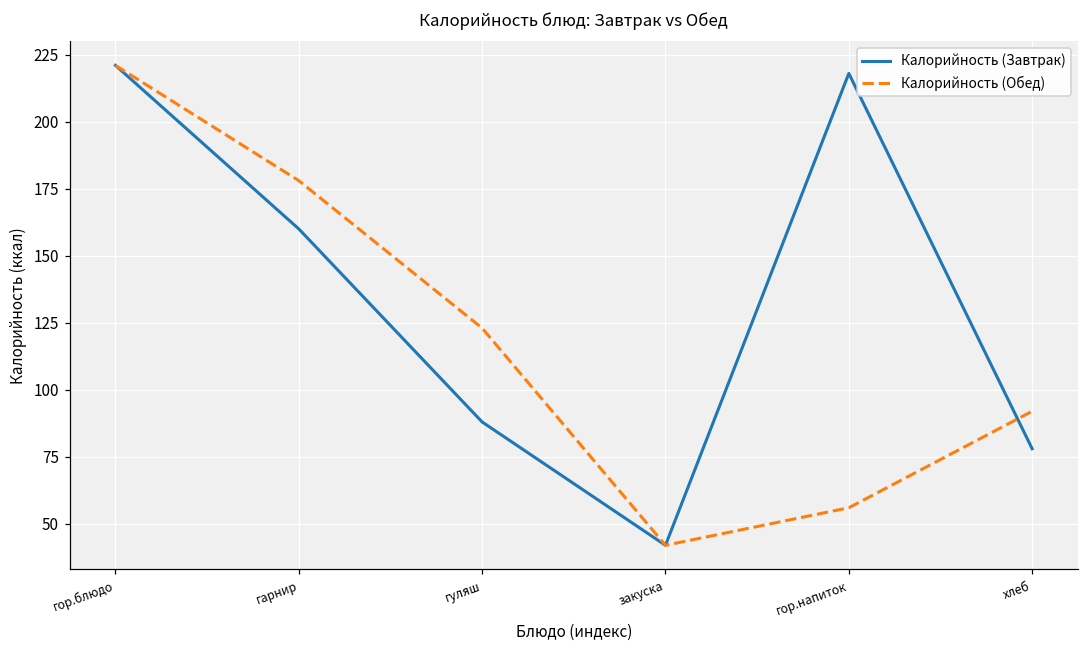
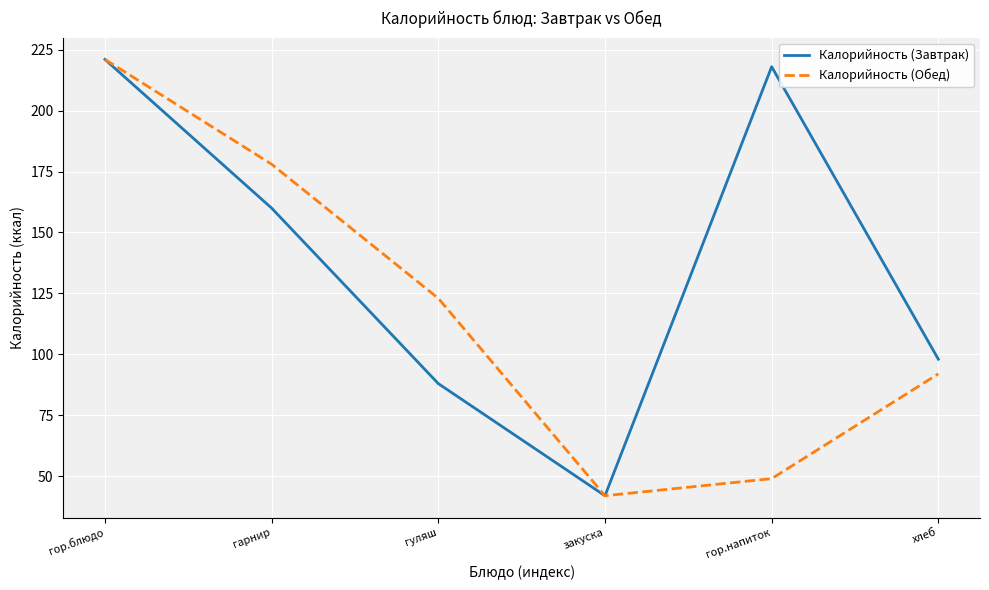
Калорийность (Обед), гор.напиток: 56 -> 49
Калорийность (Завтрак), хлеб: 78 -> 98
